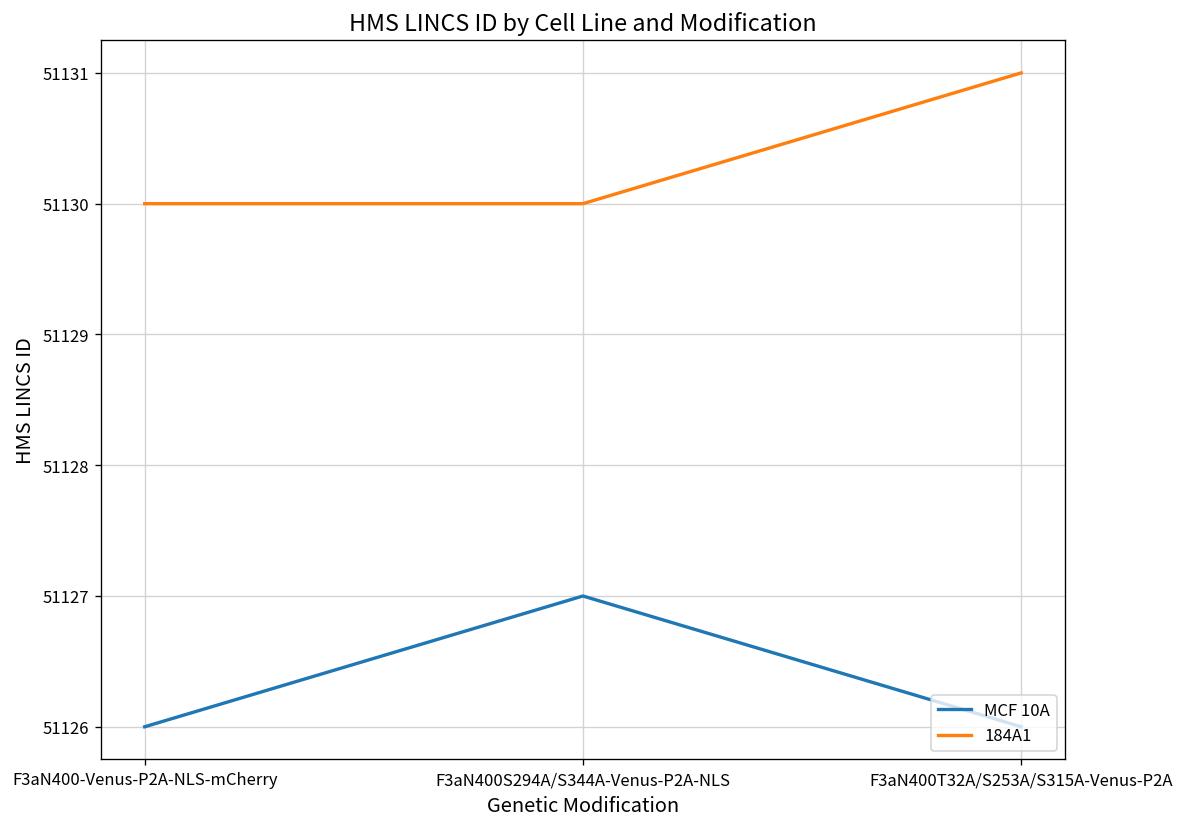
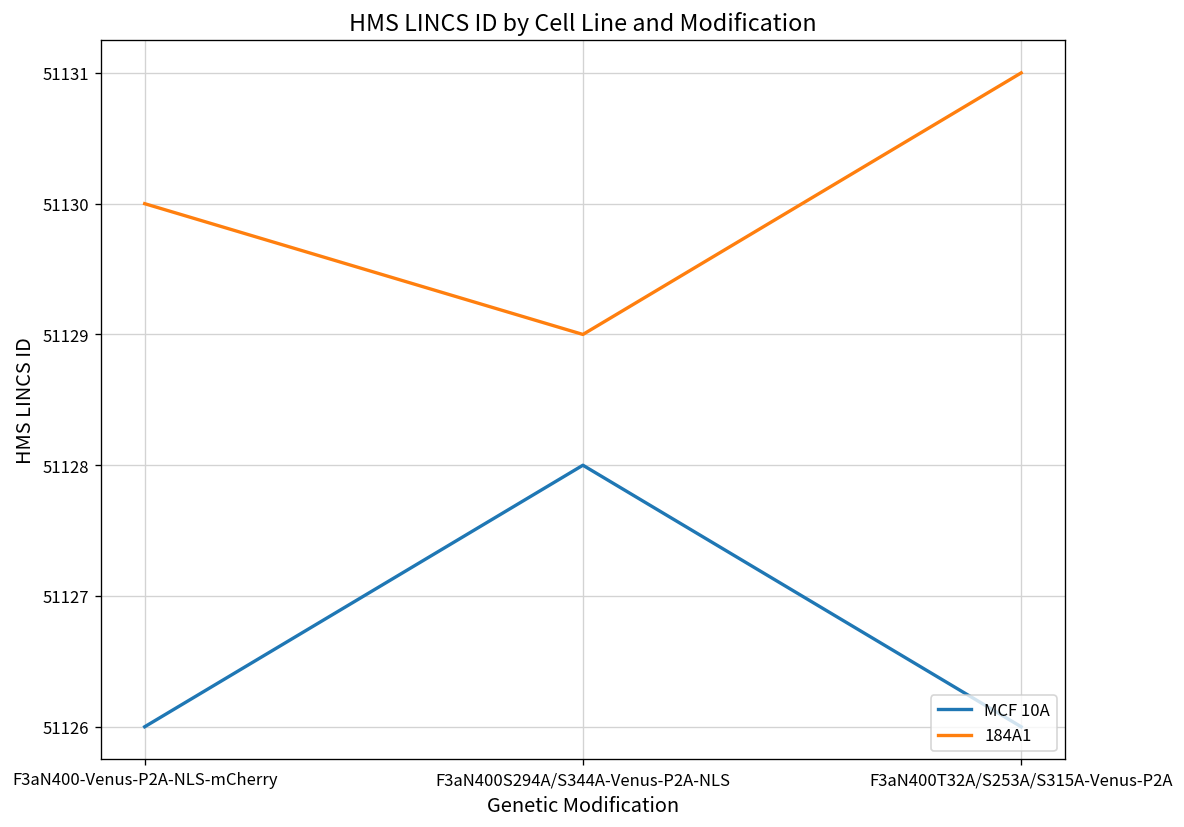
MCF 10A, F3aN400S294A/S344A-Venus-P2A-NLS: 51127 -> 51128
184A1, F3aN400S294A/S344A-Venus-P2A-NLS: 51130 -> 51129
